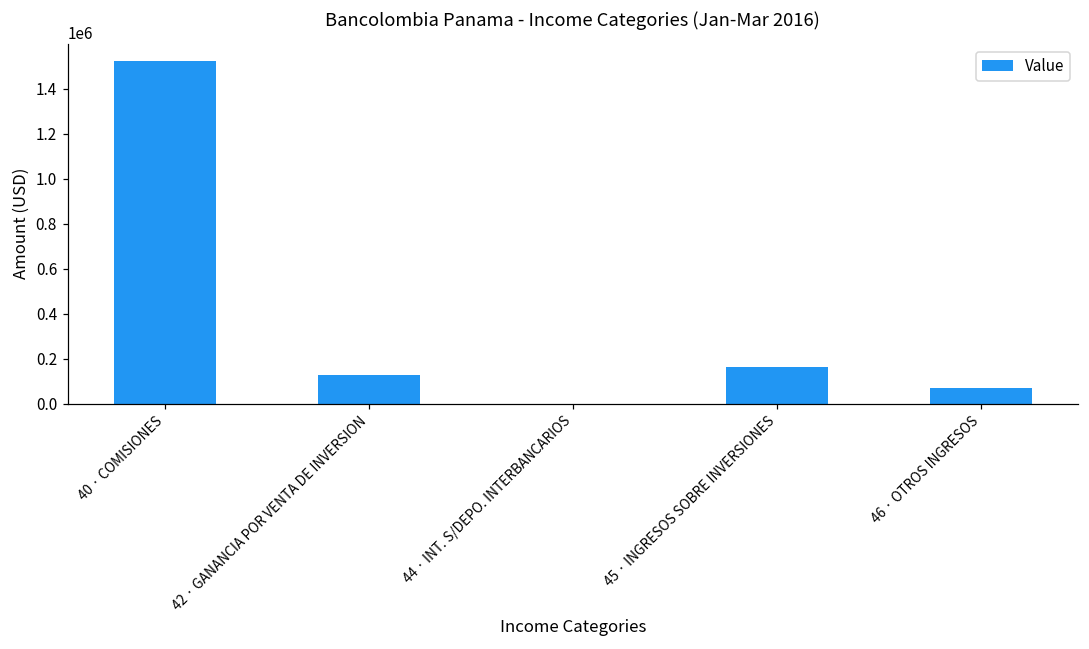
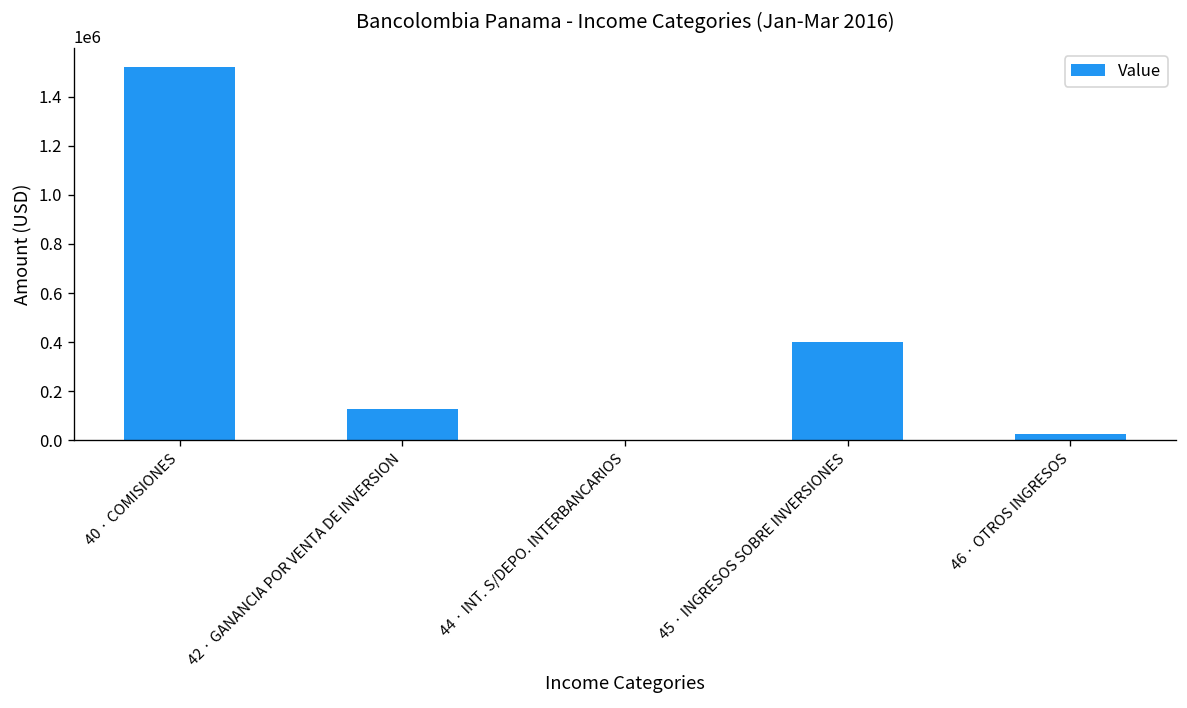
45 · INGRESOS SOBRE INVERSIONES: 160000 -> 400000
46 · OTROS INGRESOS: 70000 -> 20000
